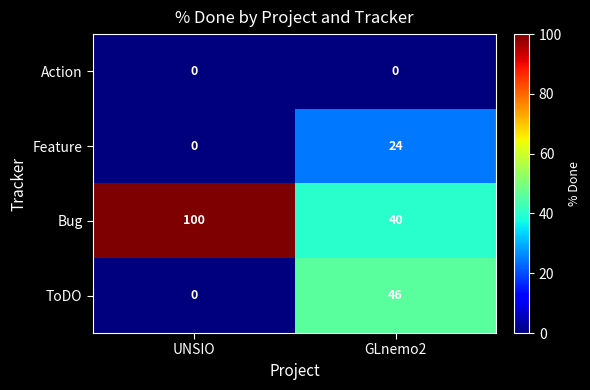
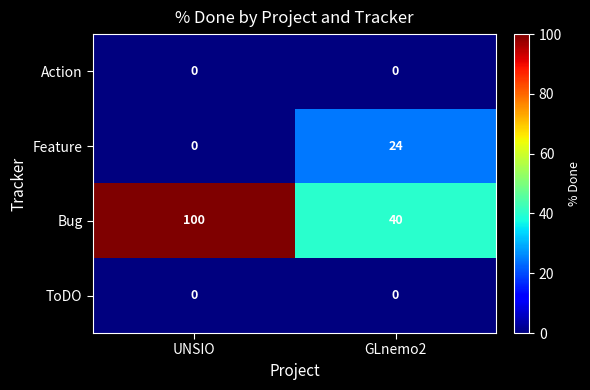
ToDO, GLnemo2: 46 -> 0
